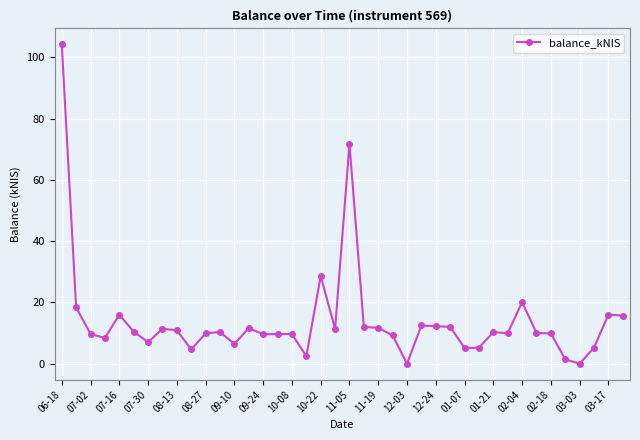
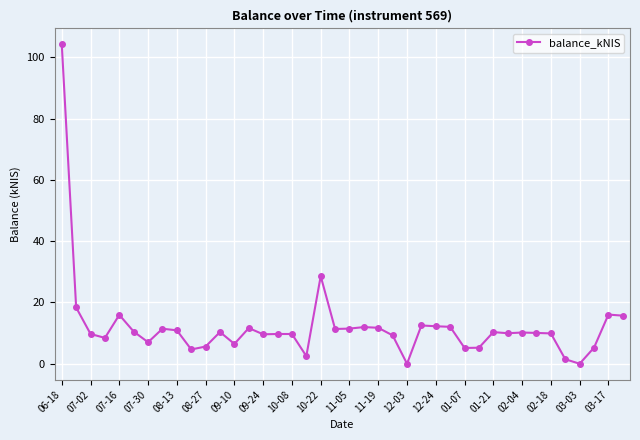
08-27: 10 -> 6
11-05: 72 -> 11
02-04: 20 -> 10
